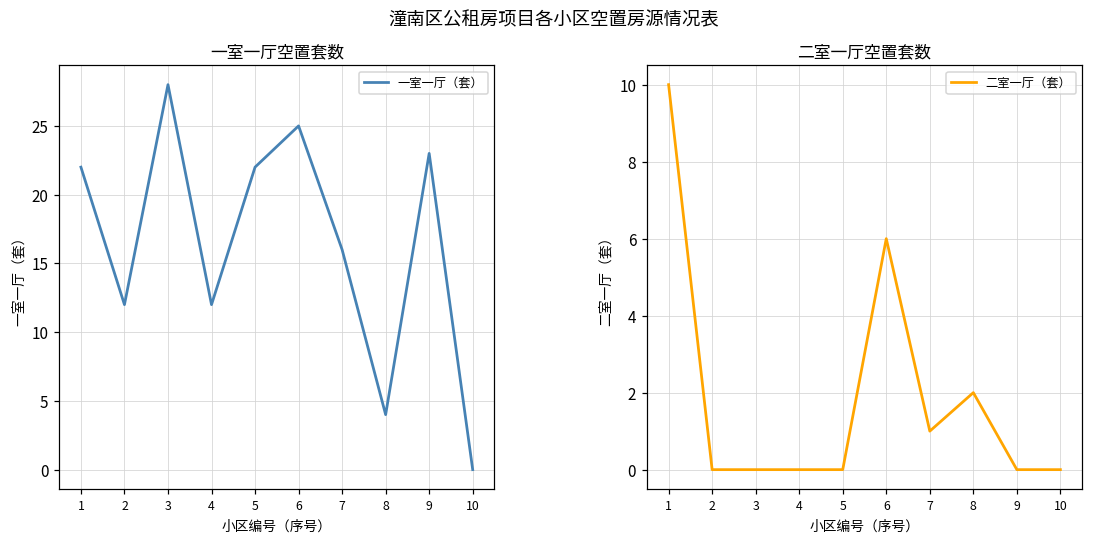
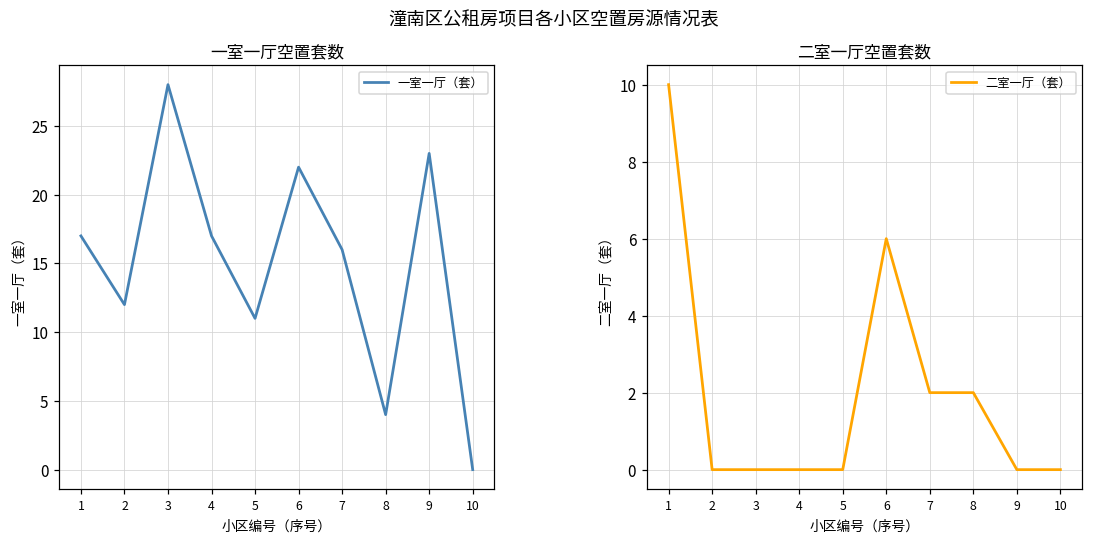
一室一厅空置套数, 1: 22 -> 17
一室一厅空置套数, 4: 12 -> 17
一室一厅空置套数, 5: 22 -> 11
一室一厅空置套数, 6: 25 -> 22
二室一厅空置套数, 7: 1 -> 2
